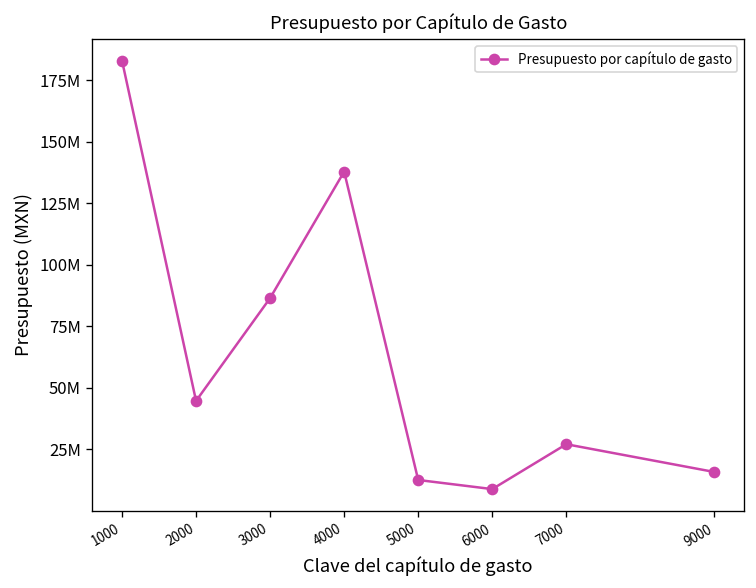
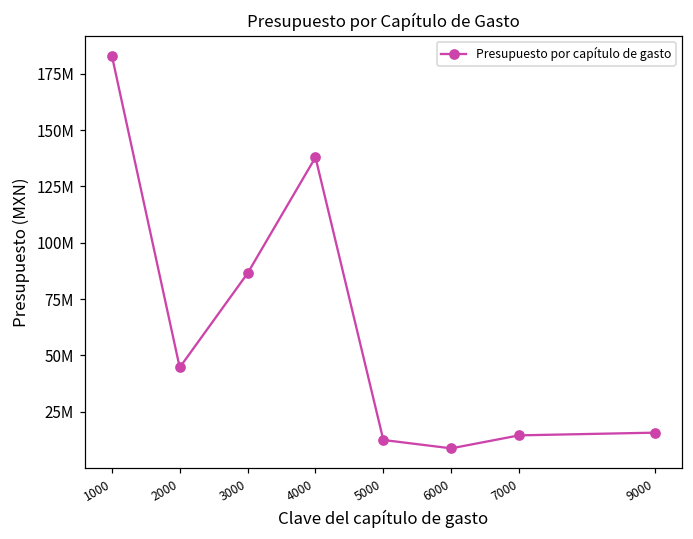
7000: 27000000 -> 15000000
